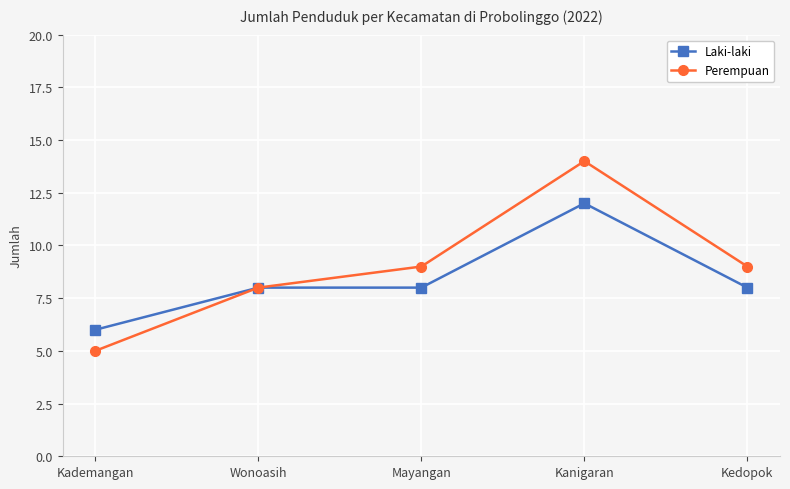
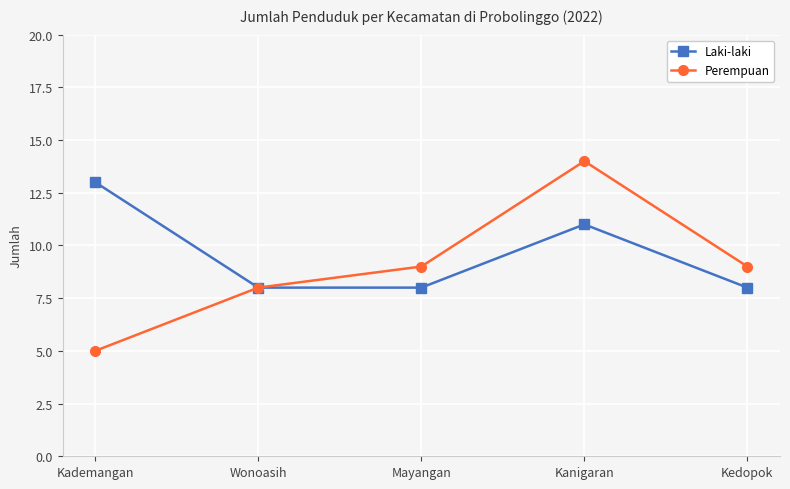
Laki-laki, Kademangan: 6 -> 13
Laki-laki, Kanigaran: 12 -> 11
